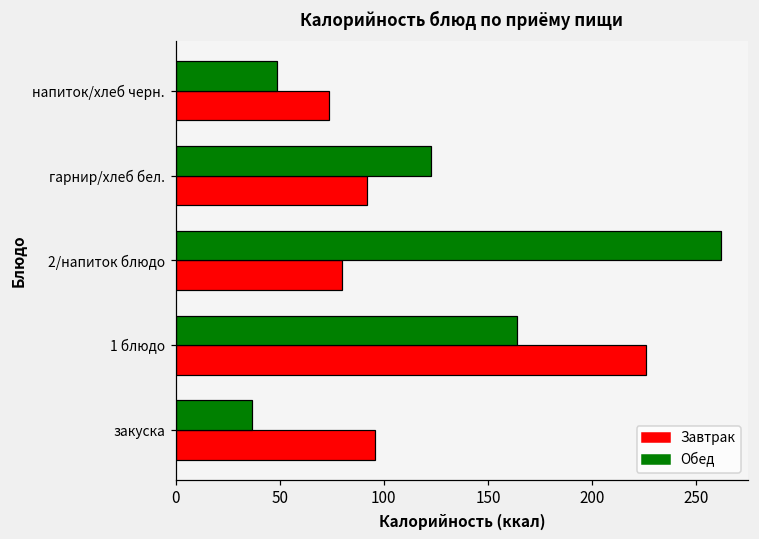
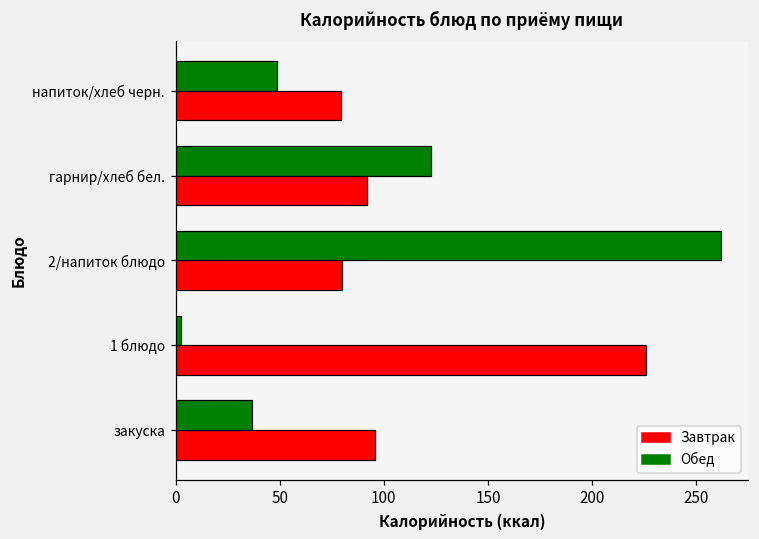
Завтрак, напиток/хлеб черн.: 74 -> 79
Обед, 1 блюдо: 164 -> 3
